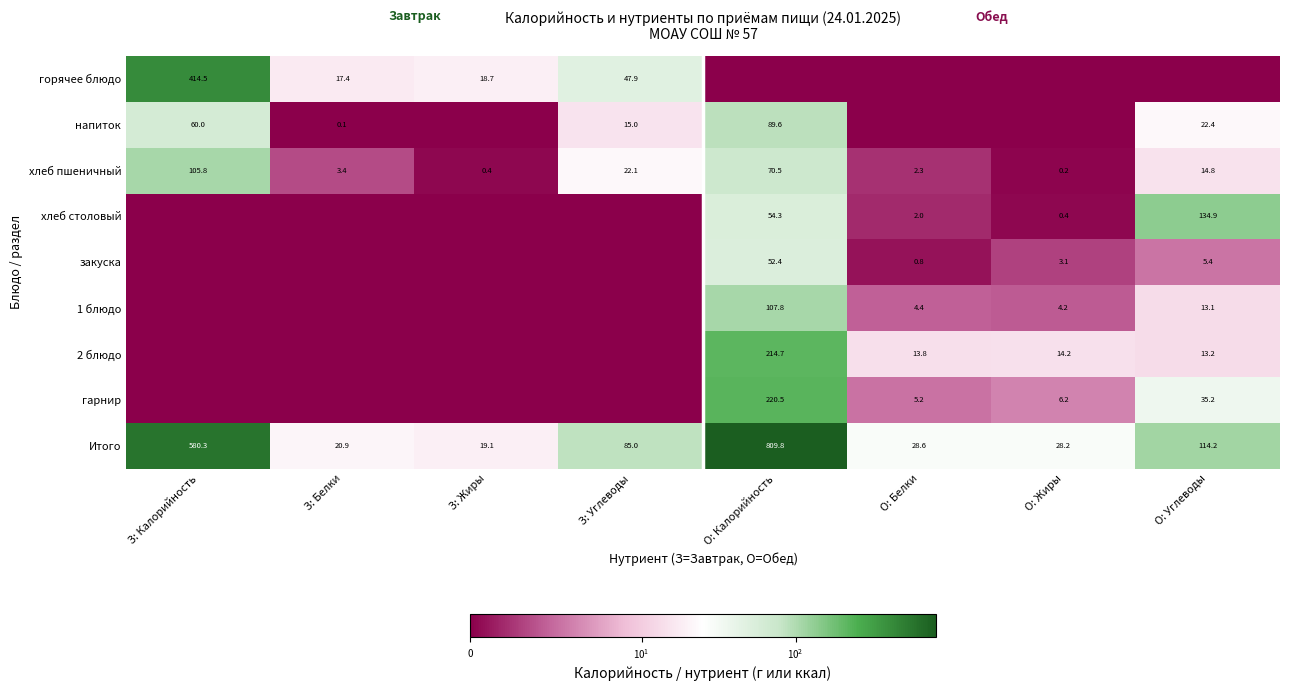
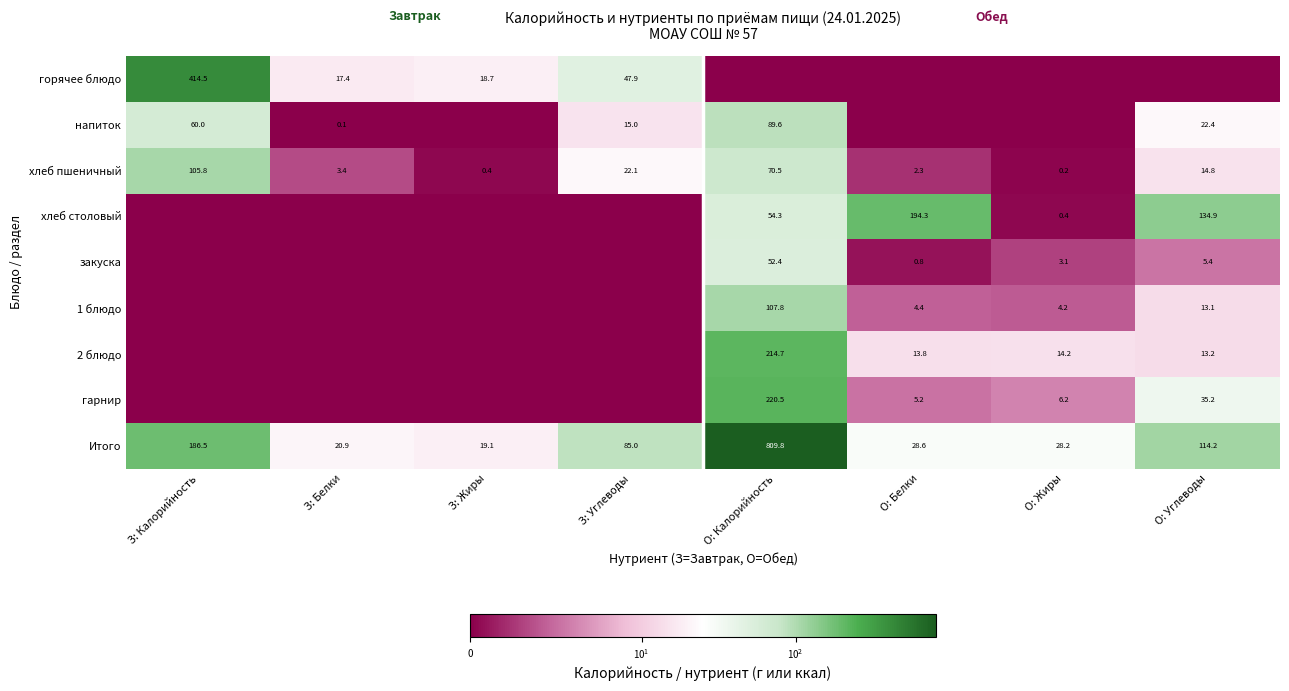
хлеб столовый, О: Белки: 2.0 -> 194.3
Итого, З: Калорийность: 580.3 -> 186.5
